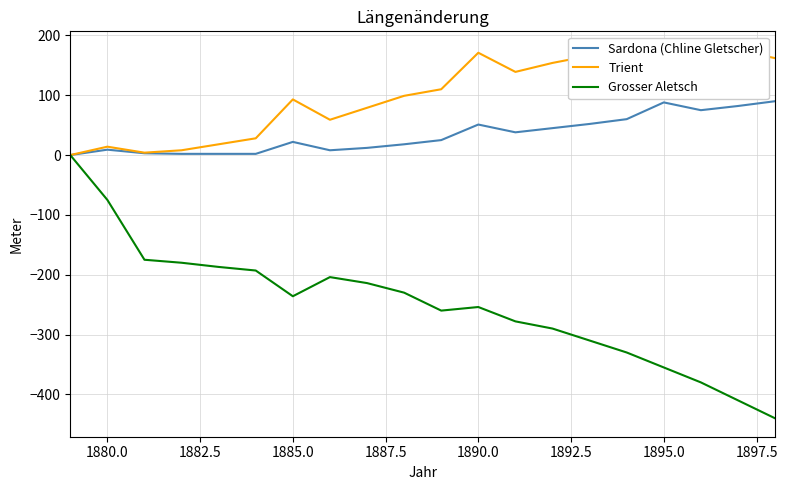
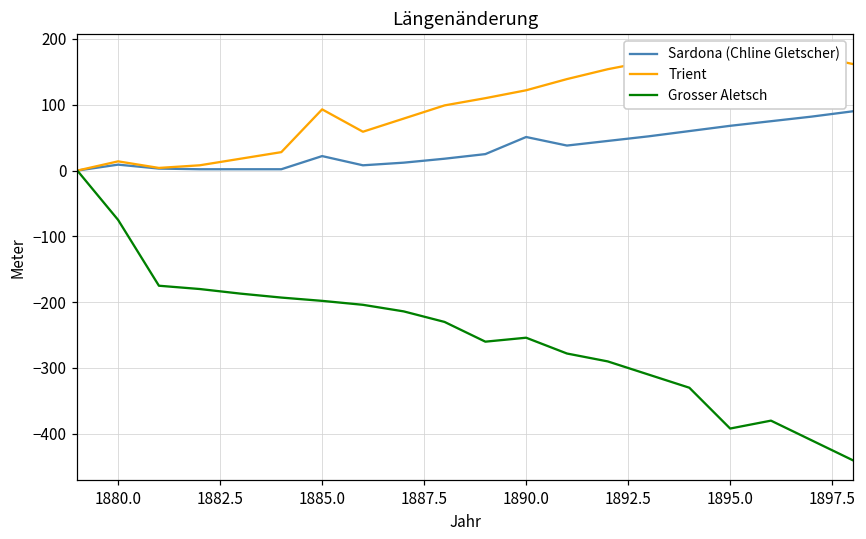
Grosser Aletsch, 1885.0: -240 -> -200
Trient, 1890.0: 170 -> 120
Sardona (Chline Gletscher), 1895.0: 90 -> 70
Grosser Aletsch, 1895.0: -360 -> -390
